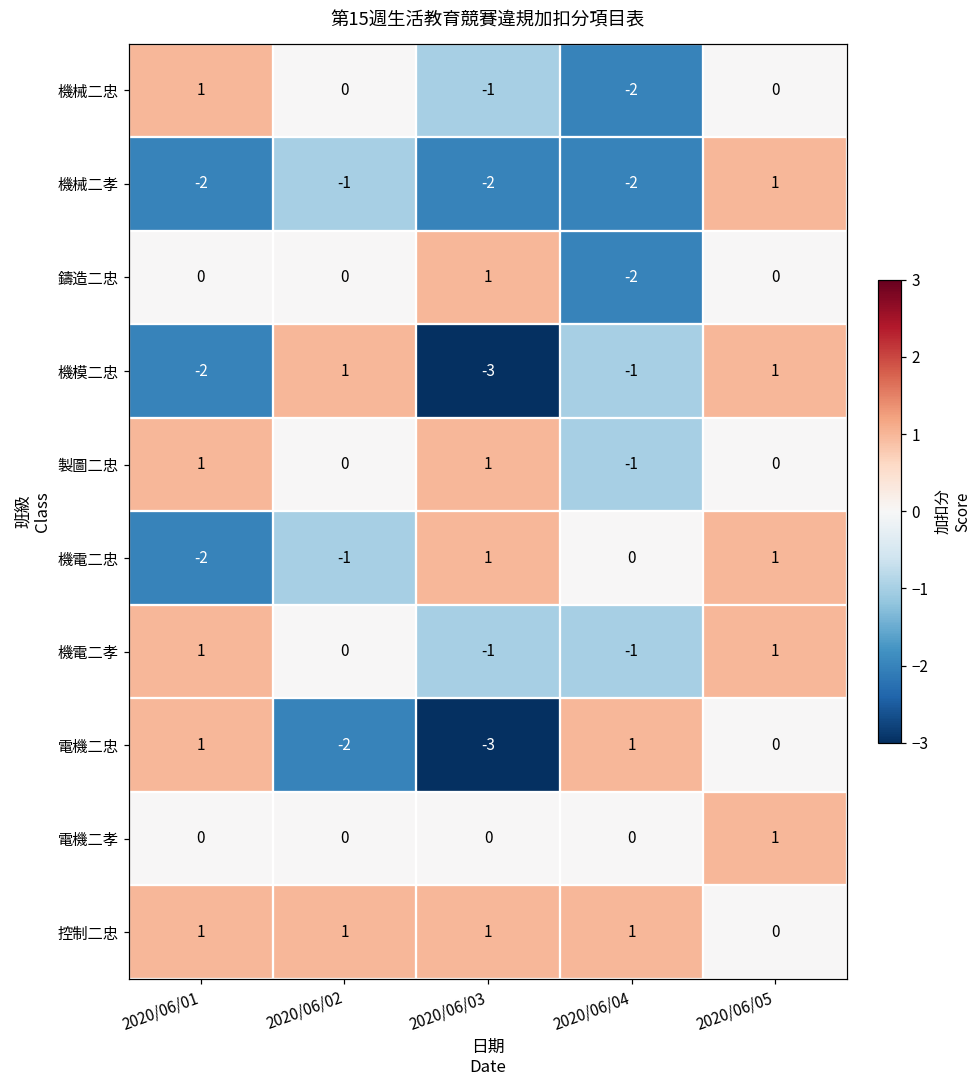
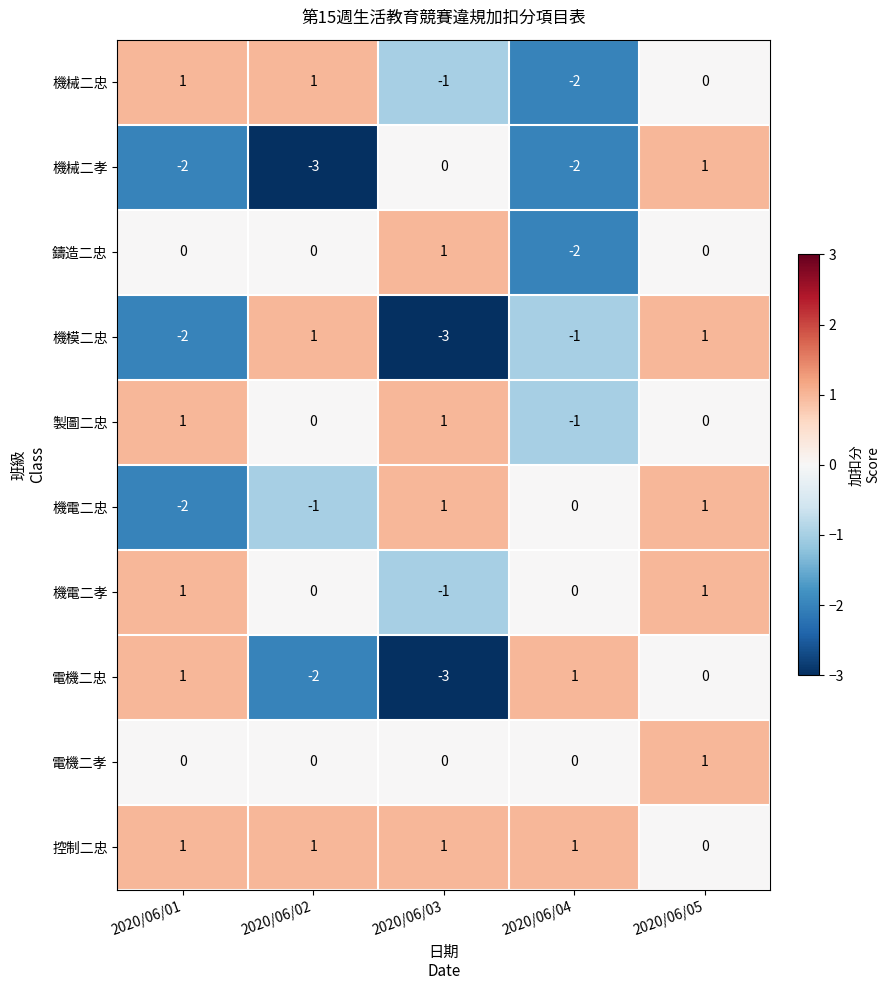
機械二忠, 2020/06/02: 0 -> 1
機械二孝, 2020/06/02: -1 -> -3
機械二孝, 2020/06/03: -2 -> 0
機電二孝, 2020/06/04: -1 -> 0
